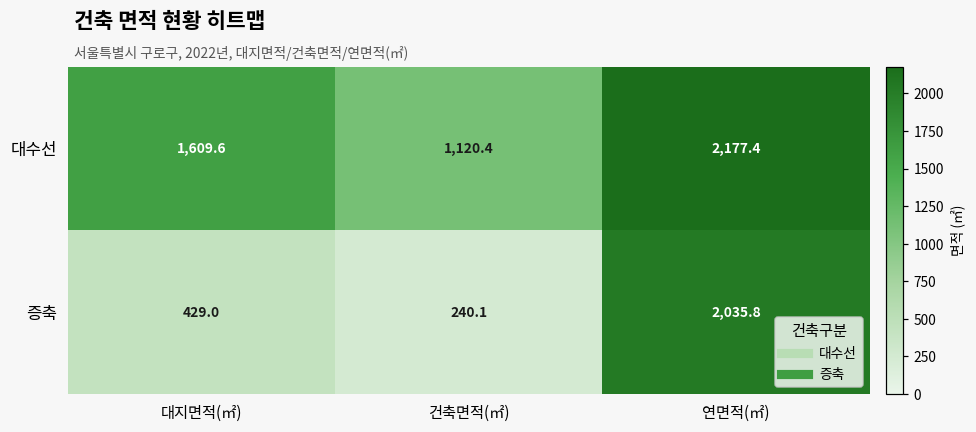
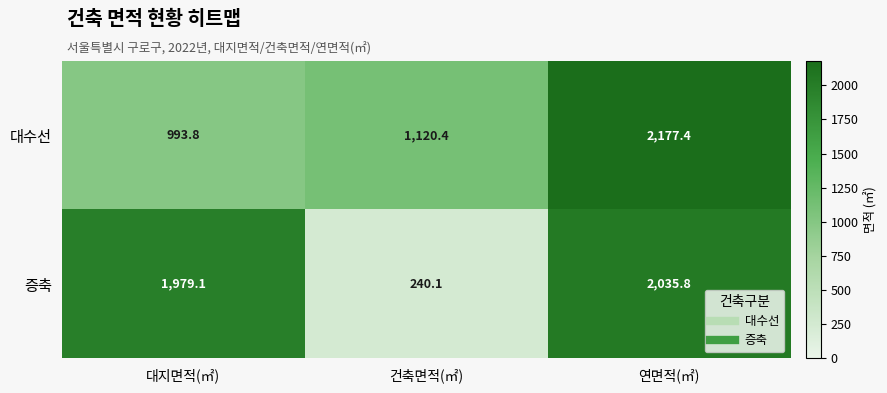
대수선, 대지면적(㎡): 1,609.6 -> 993.8
증축, 대지면적(㎡): 429.0 -> 1,979.1
